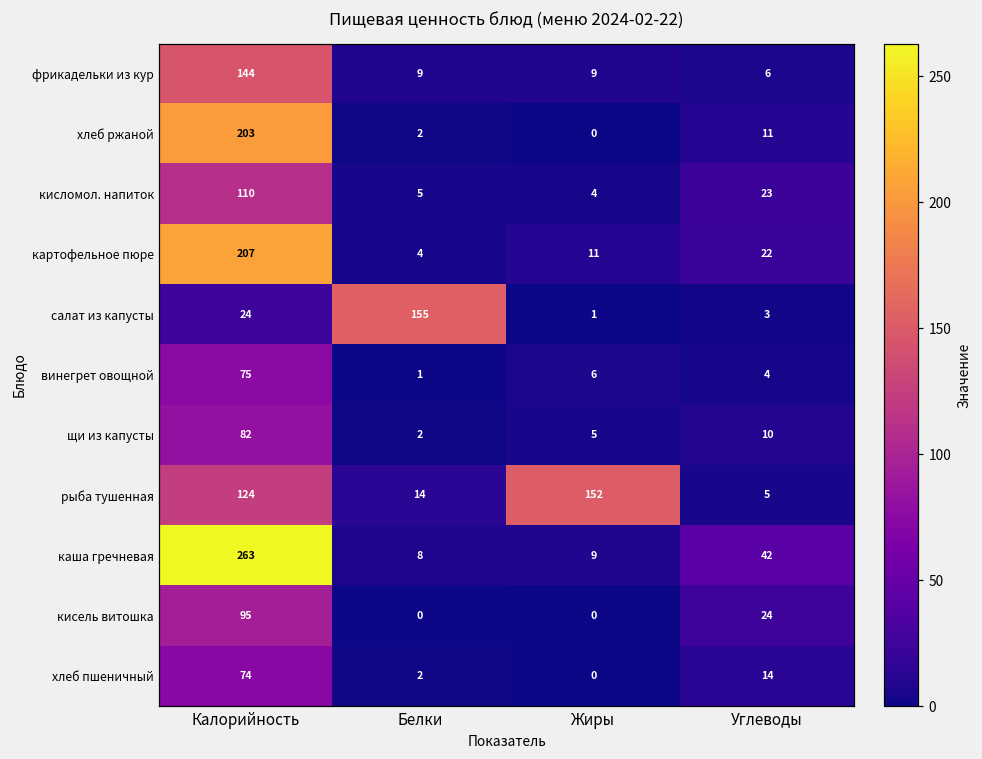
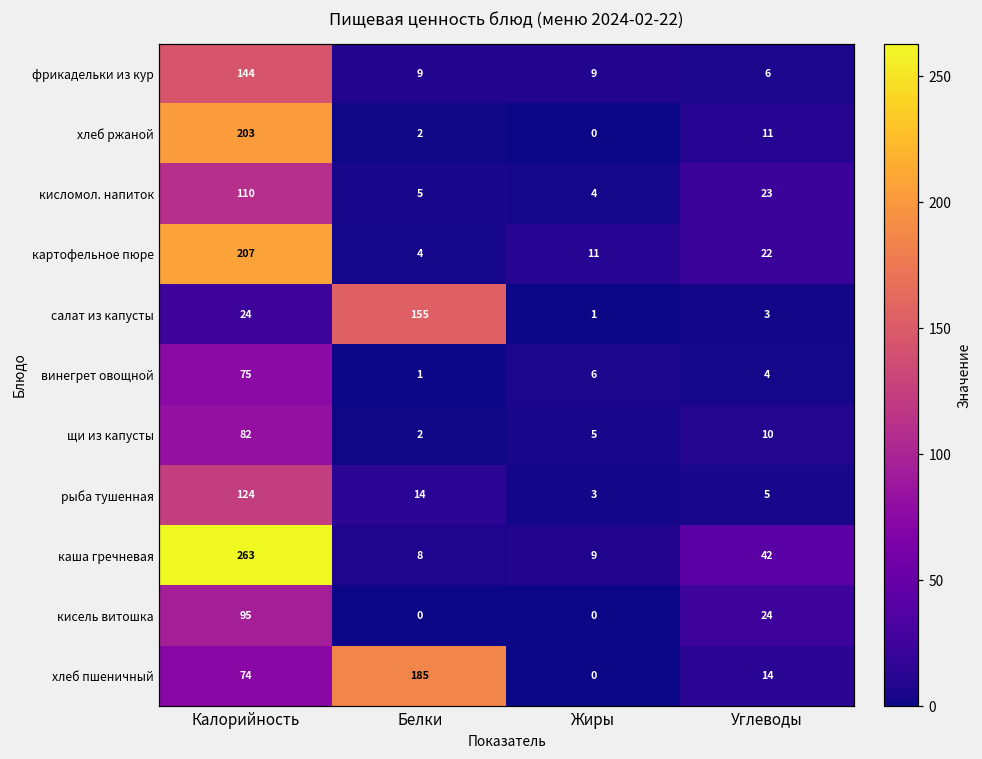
рыба тушенная, Жиры: 152 -> 3
хлеб пшеничный, Белки: 2 -> 185
